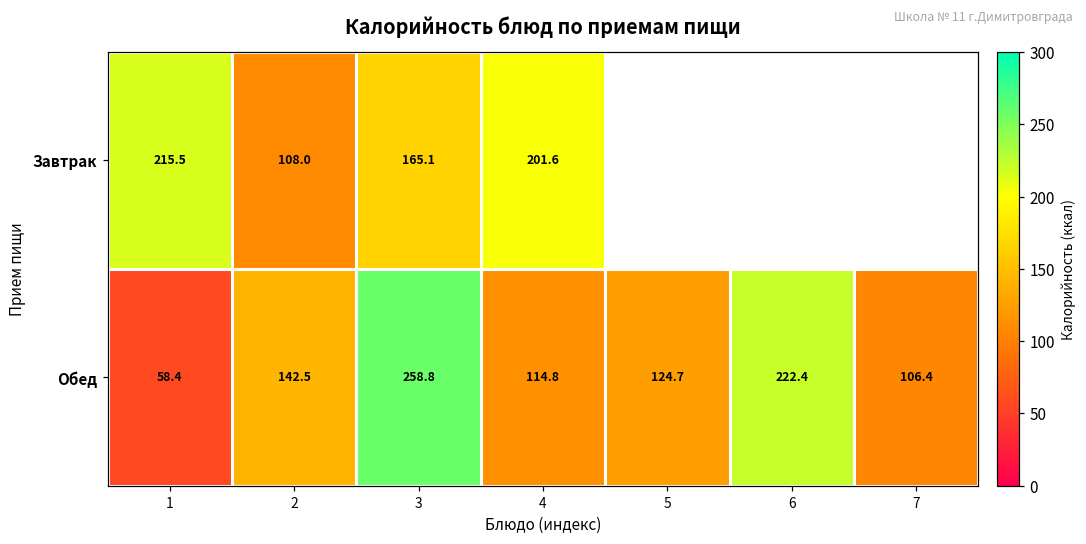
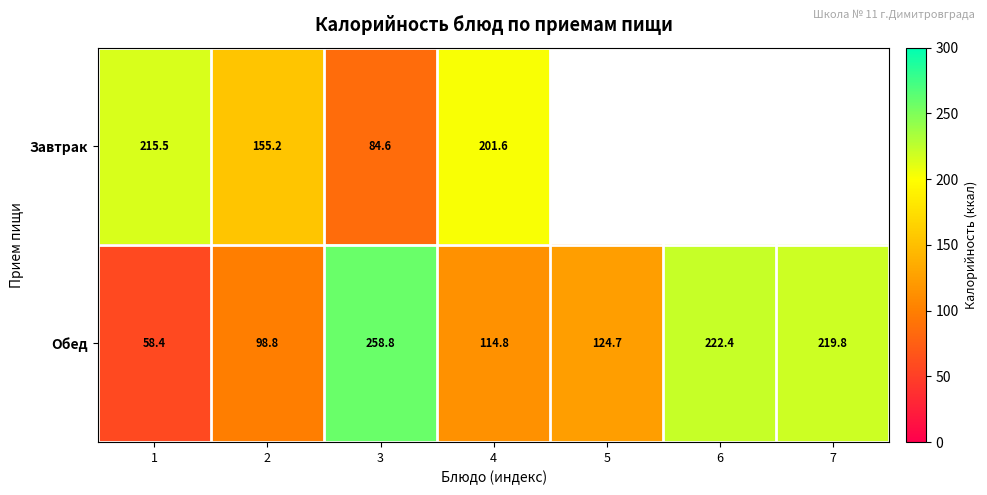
Завтрак, 2: 108.0 -> 155.2
Завтрак, 3: 165.1 -> 84.6
Обед, 2: 142.5 -> 98.8
Обед, 7: 106.4 -> 219.8
